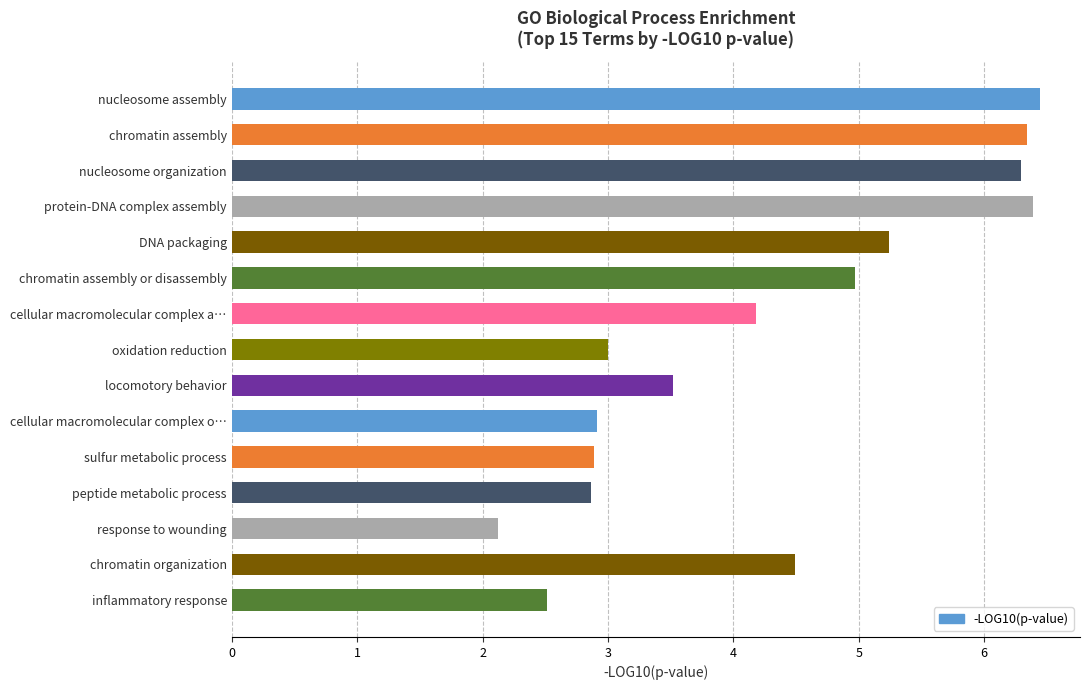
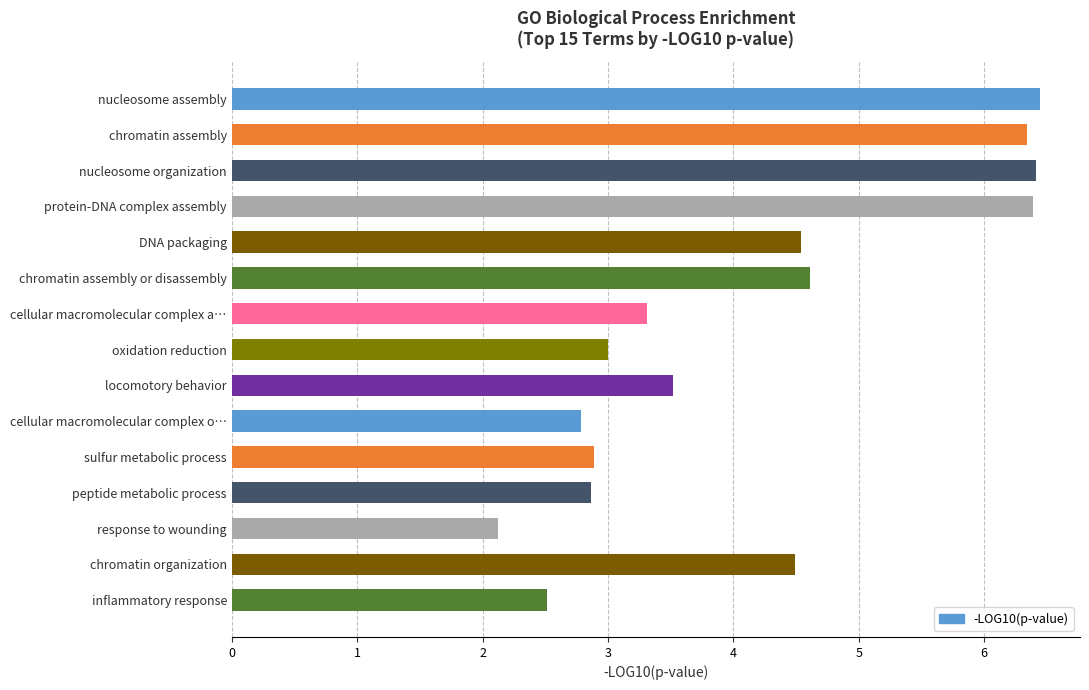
nucleosome organization: 6.29 -> 6.41
DNA packaging: 5.24 -> 4.54
chromatin assembly or disassembly: 4.97 -> 4.61
cellular macromolecular complex a…: 4.18 -> 3.31
cellular macromolecular complex o…: 2.91 -> 2.78
